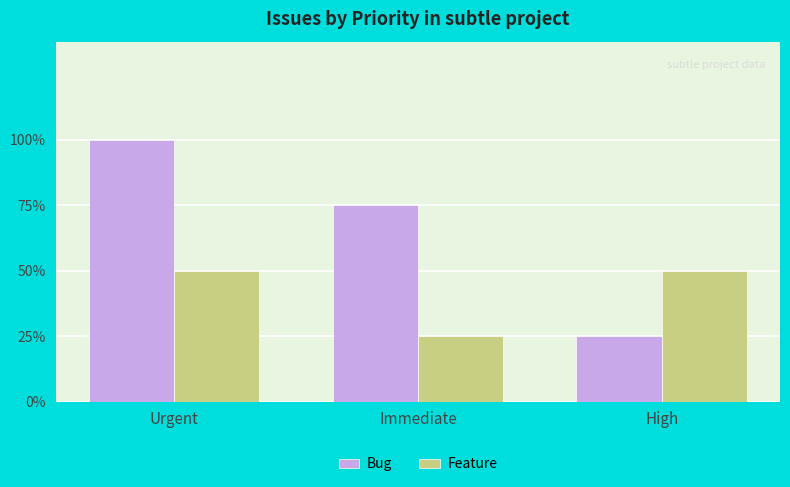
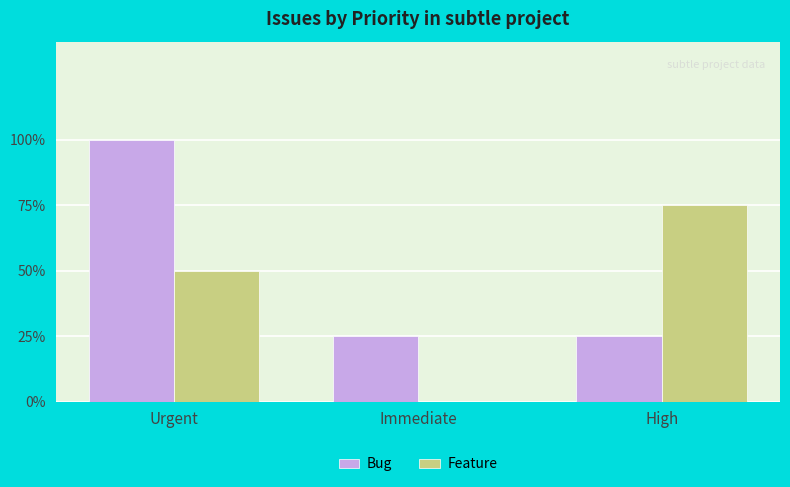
Bug, Immediate: 75% -> 25%
Feature, Immediate: 25% -> 0%
Feature, High: 50% -> 75%
